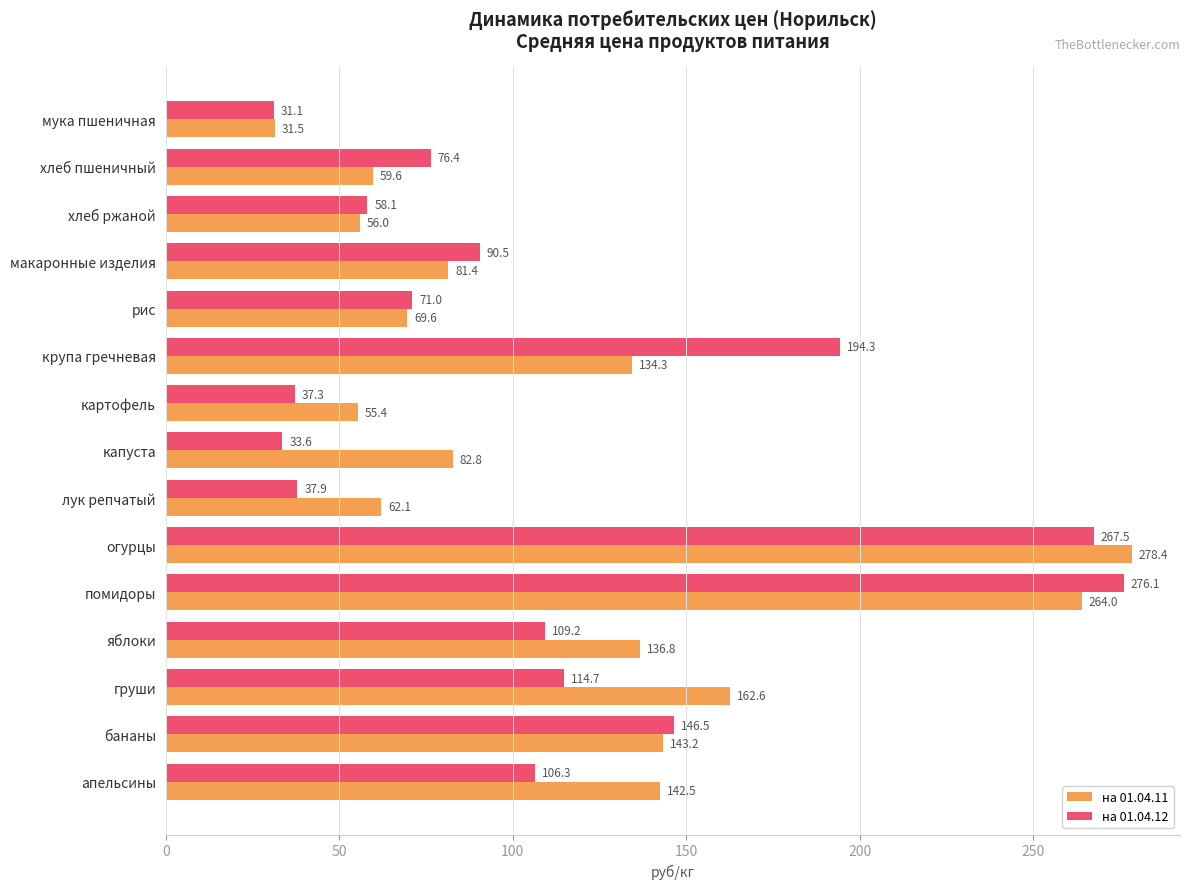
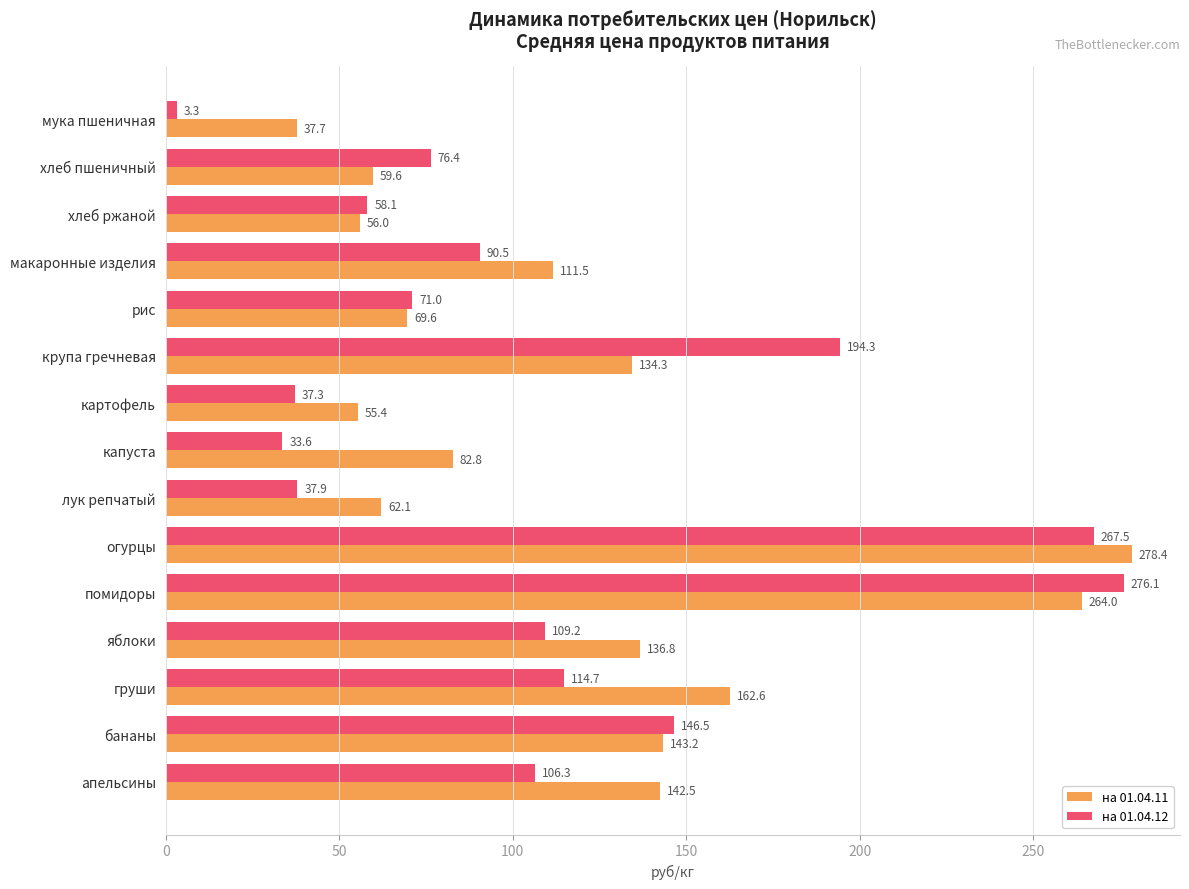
на 01.04.12, мука пшеничная: 31.1 -> 3.3
на 01.04.11, мука пшеничная: 31.5 -> 37.7
на 01.04.11, макаронные изделия: 81.4 -> 111.5
